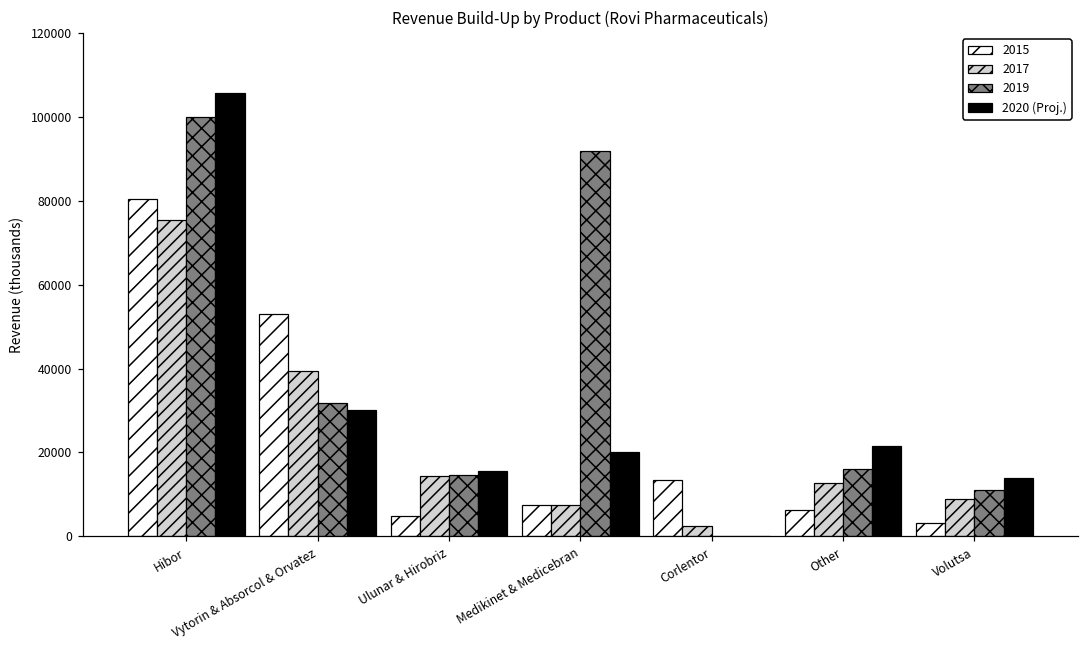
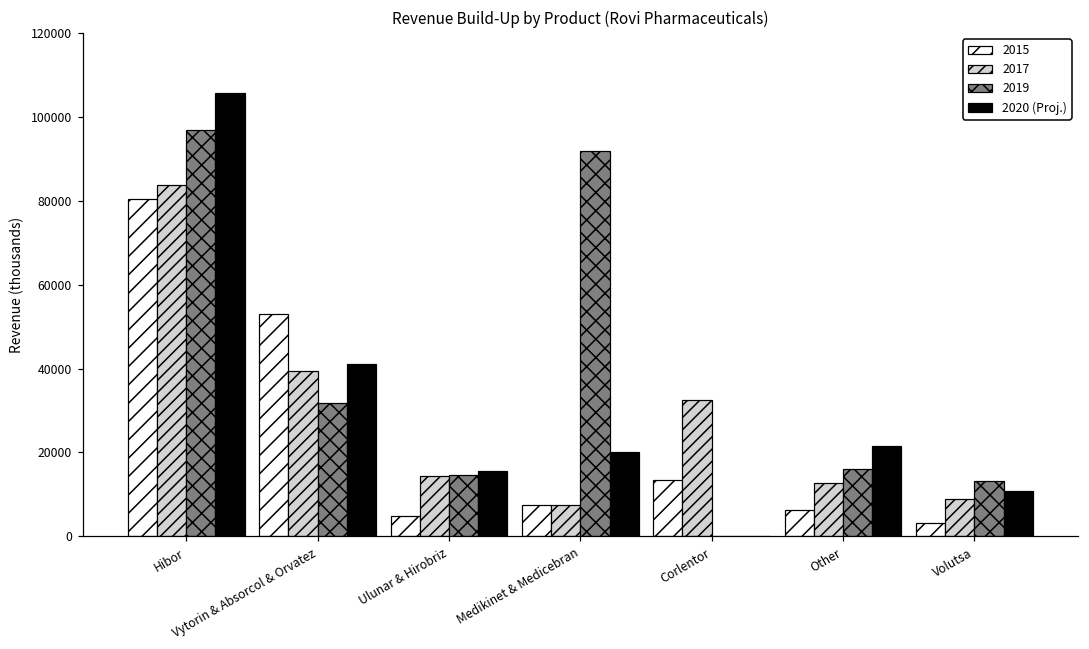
2017, Hibor: 76000 -> 84000
2019, Hibor: 100000 -> 97000
2020 (Proj.), Vytorin & Absorcol & Orvatez: 30000 -> 41000
2017, Corlentor: 3000 -> 32000
2019, Volutsa: 11000 -> 13000
2020 (Proj.), Volutsa: 14000 -> 11000
